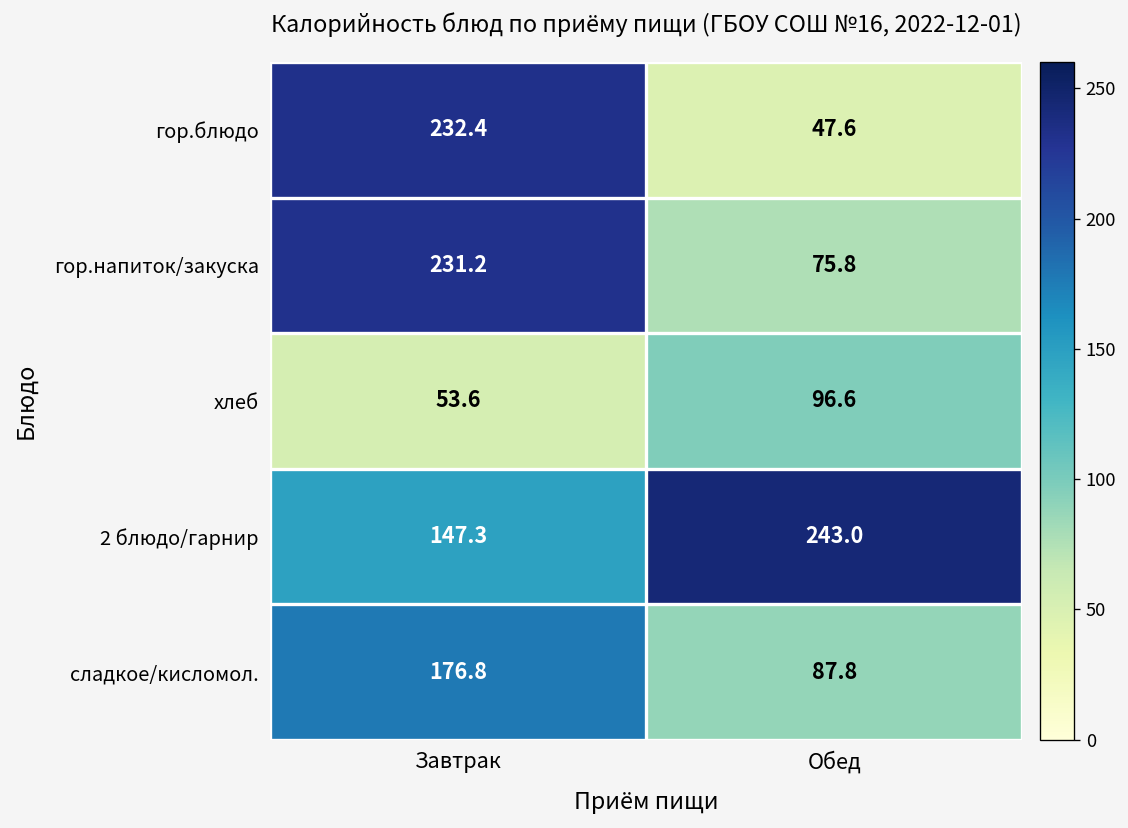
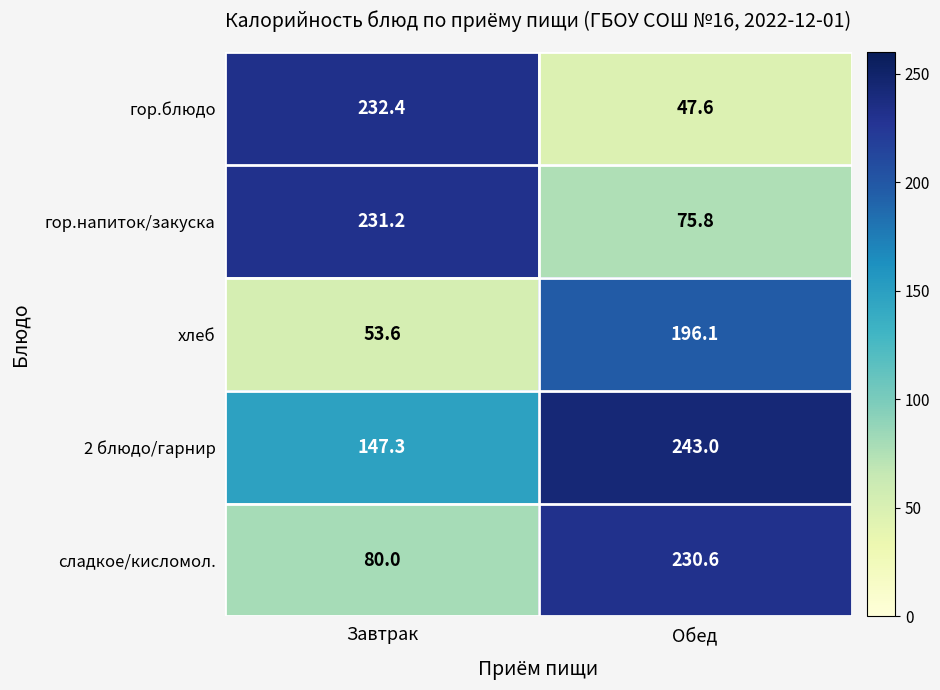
хлеб, Обед: 96.6 -> 196.1
сладкое/кисломол., Завтрак: 176.8 -> 80.0
сладкое/кисломол., Обед: 87.8 -> 230.6
